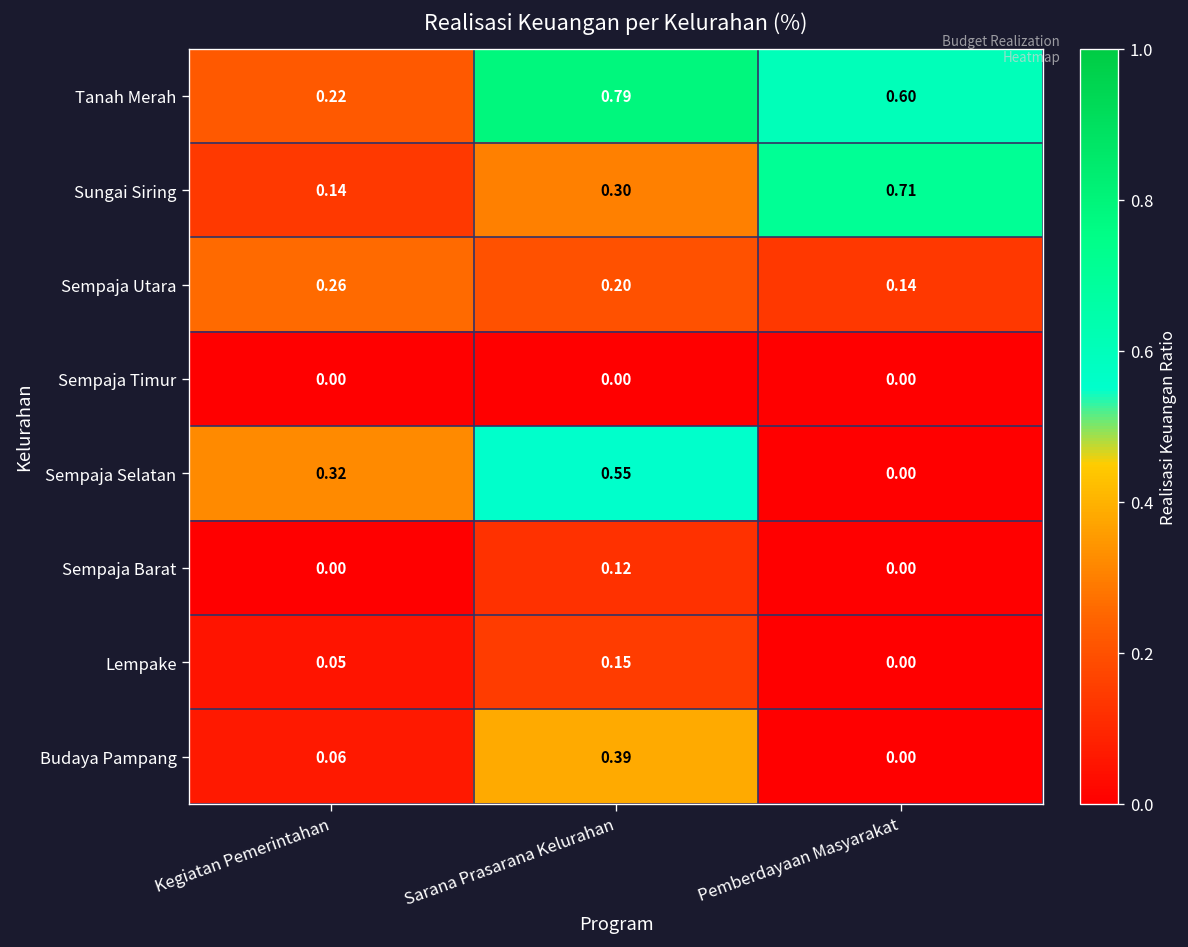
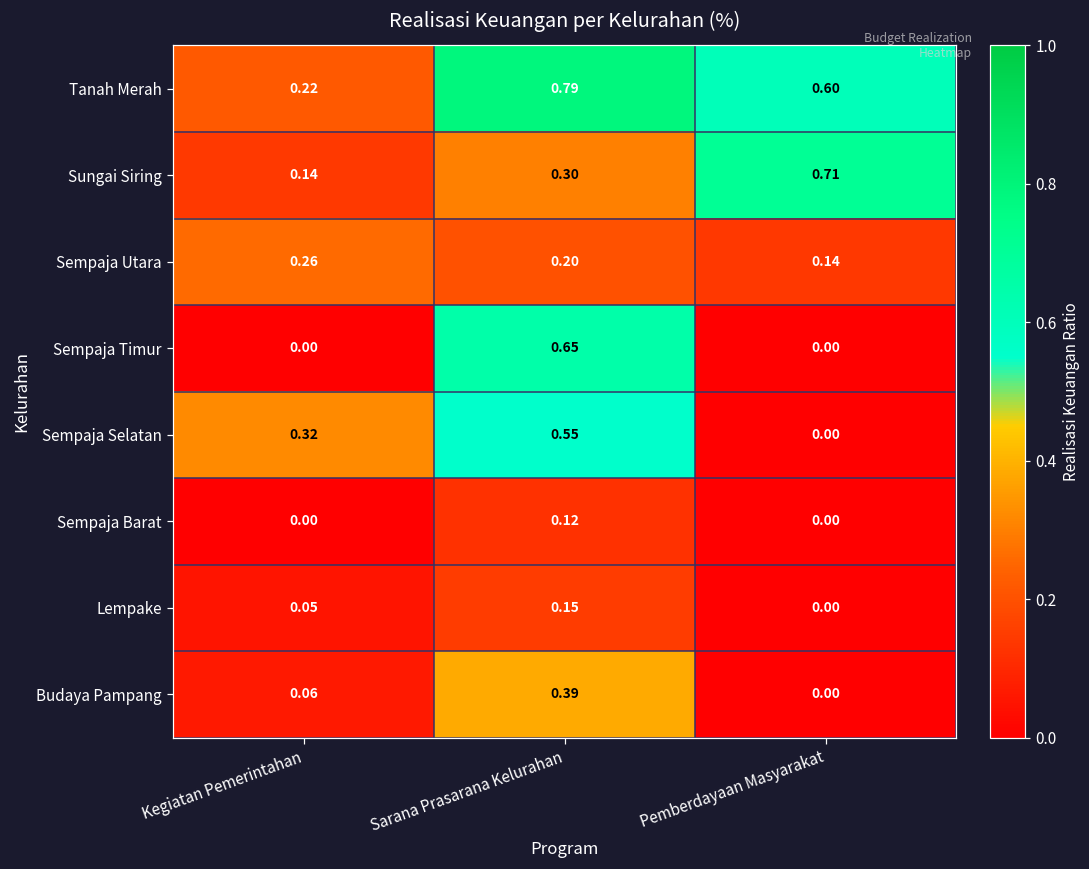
Sempaja Timur, Sarana Prasarana Kelurahan: 0.00 -> 0.65
